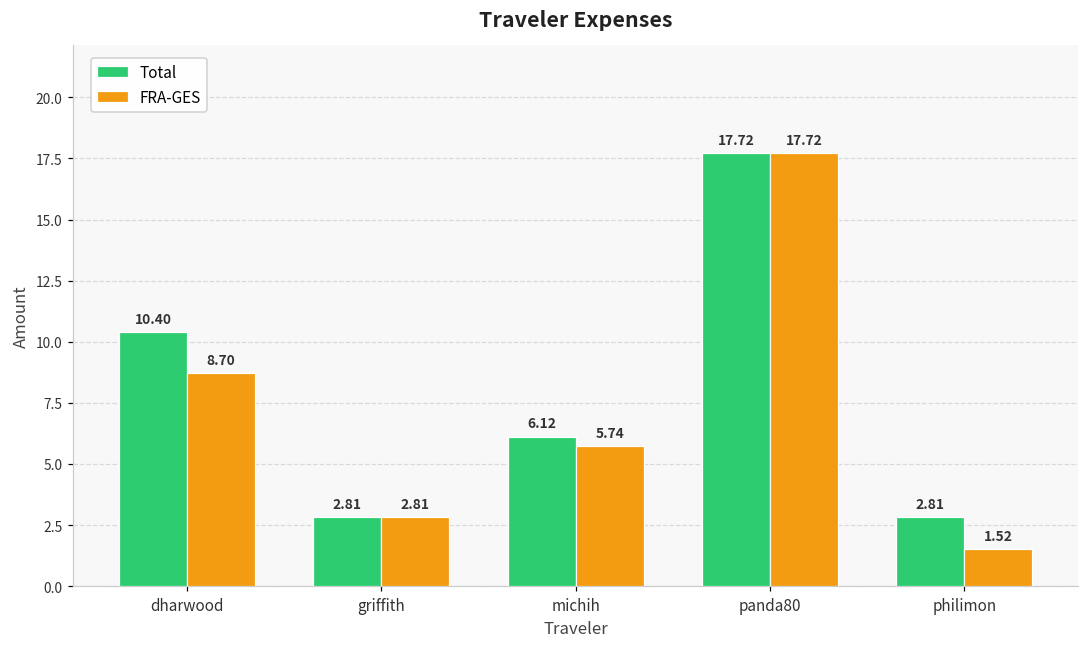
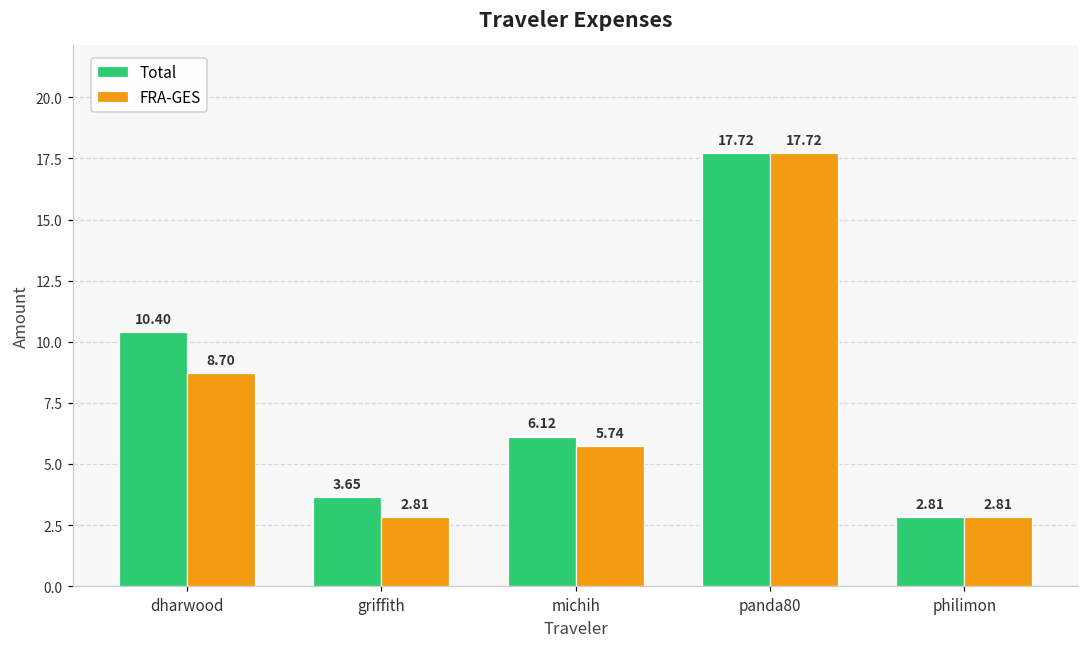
Total, griffith: 2.81 -> 3.65
FRA-GES, philimon: 1.52 -> 2.81
